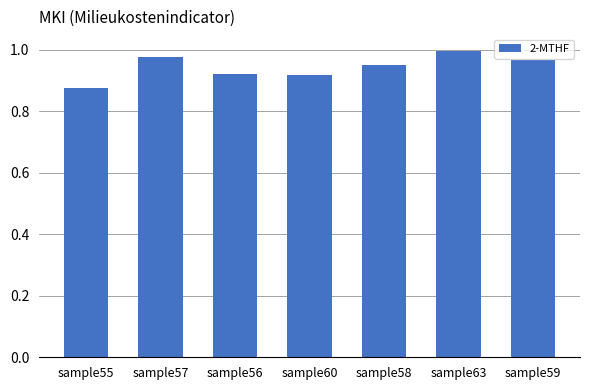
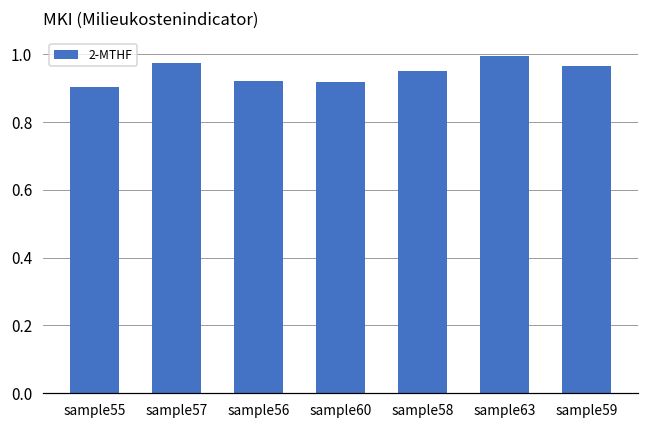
sample55: 0.88 -> 0.90
